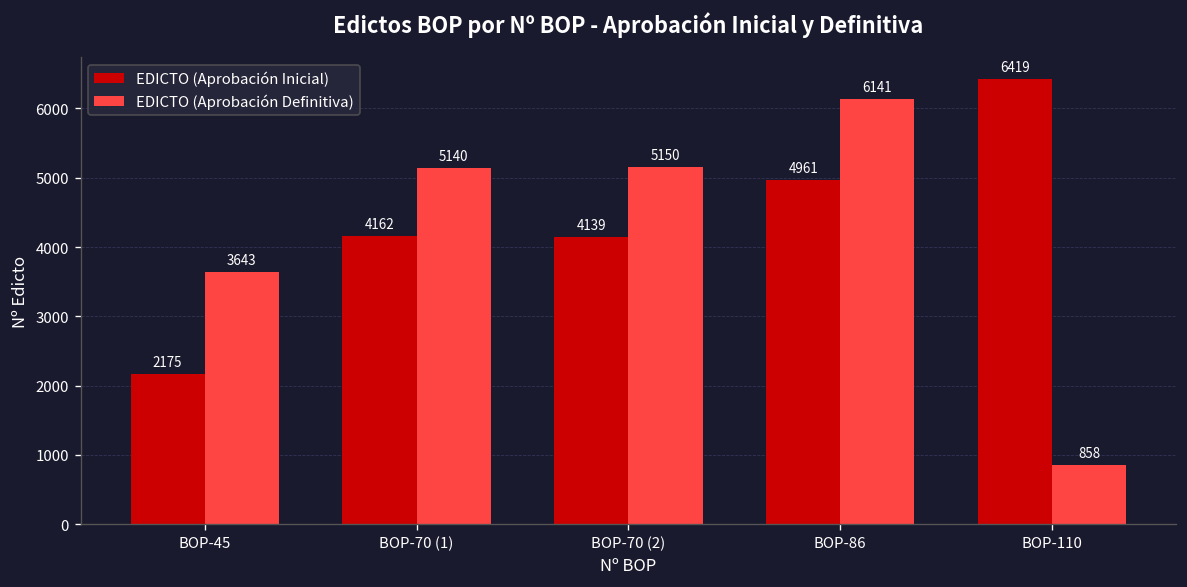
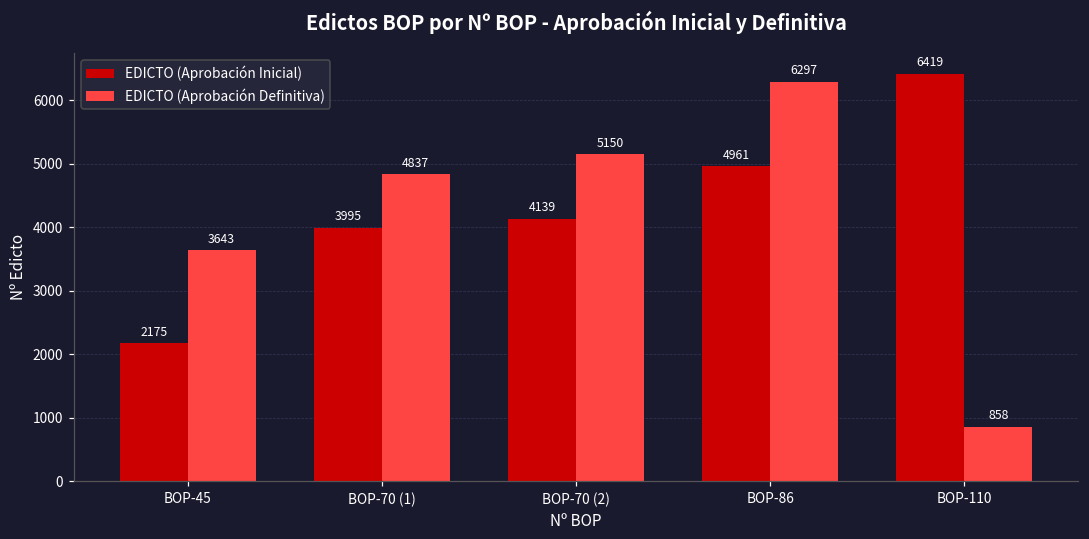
EDICTO (Aprobación Inicial), BOP-70 (1): 4162 -> 3995
EDICTO (Aprobación Definitiva), BOP-70 (1): 5140 -> 4837
EDICTO (Aprobación Definitiva), BOP-86: 6141 -> 6297
